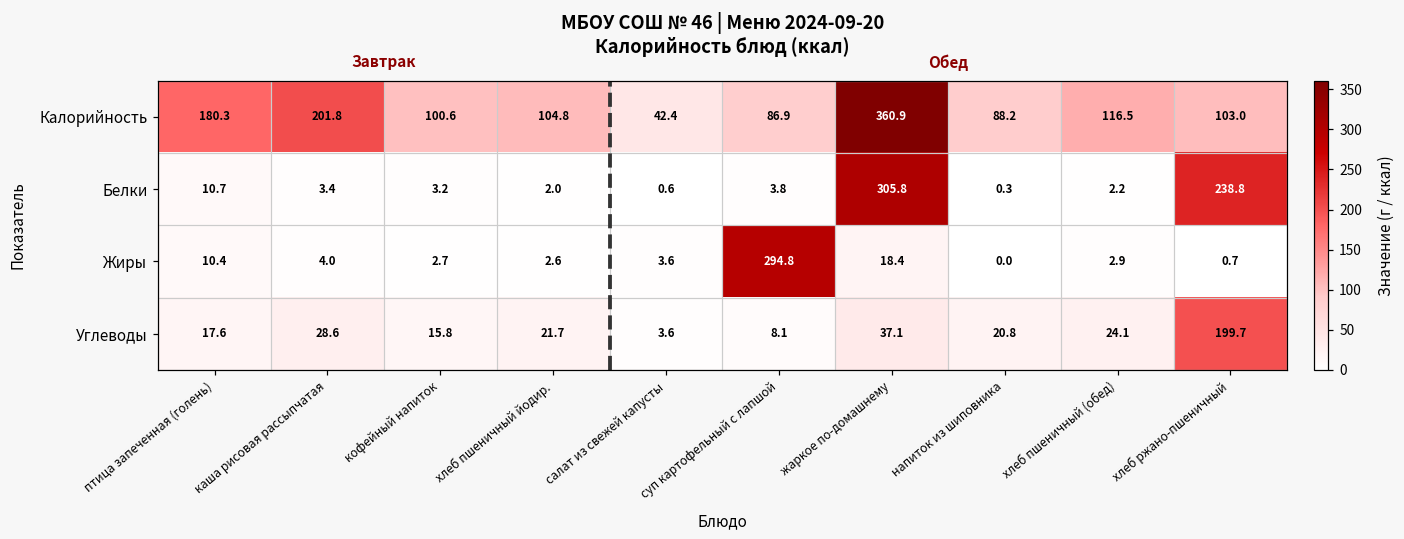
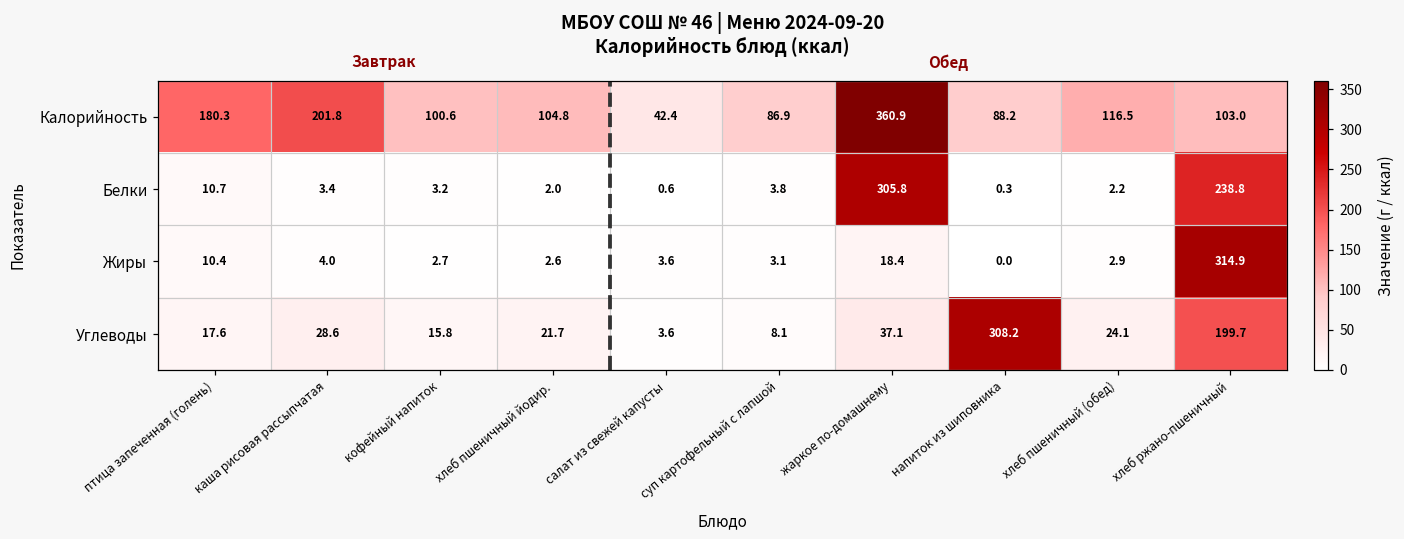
Жиры, суп картофельный с лапшой: 294.8 -> 3.1
Жиры, хлеб ржано-пшеничный: 0.7 -> 314.9
Углеводы, напиток из шиповника: 20.8 -> 308.2
